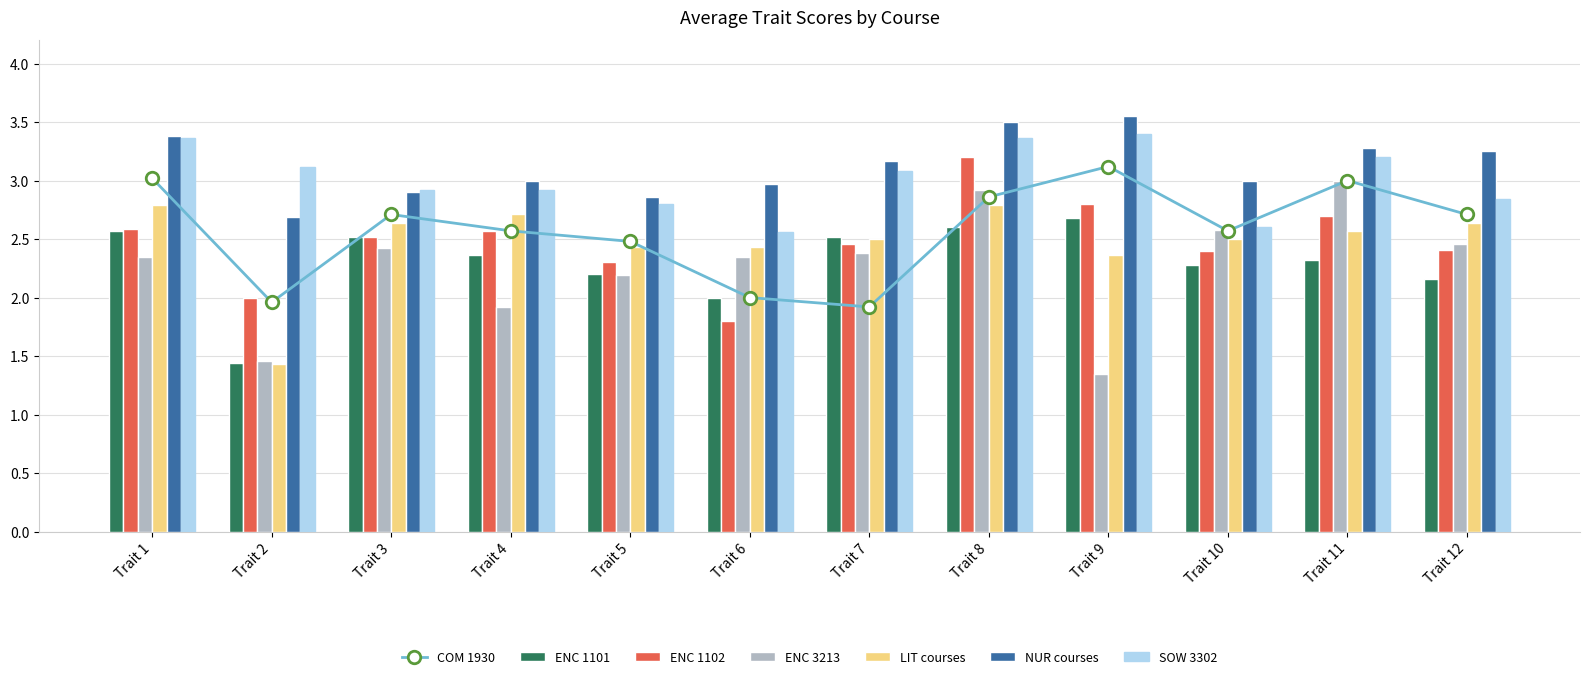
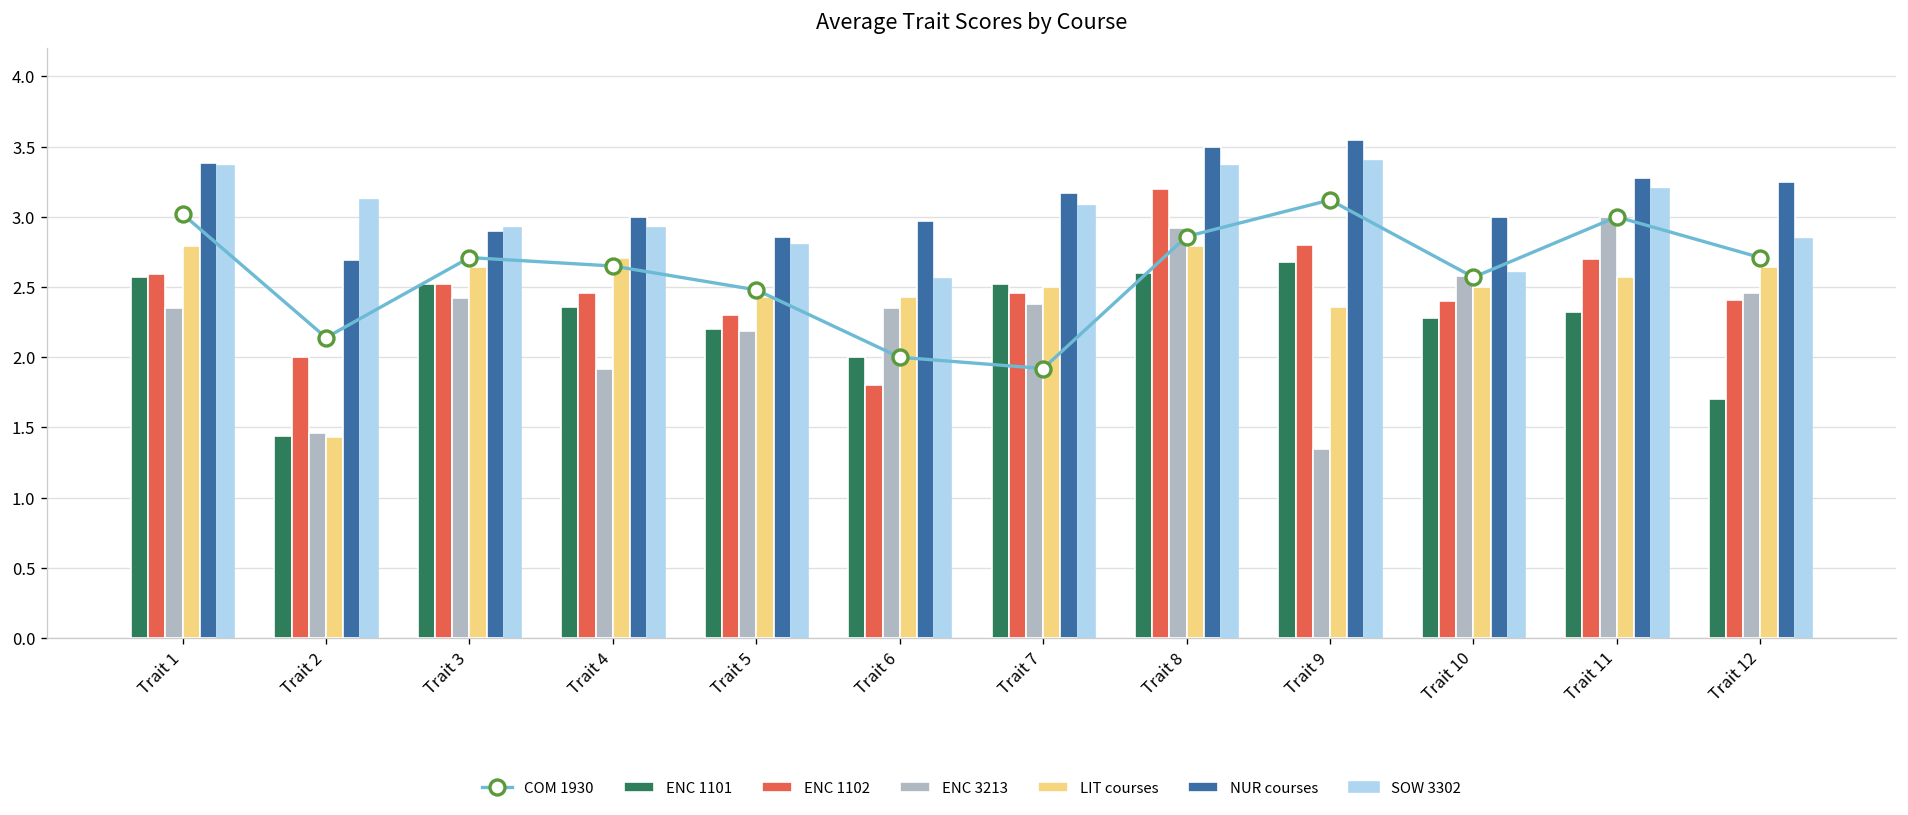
COM 1930, Trait 2: 1.96 -> 2.14
ENC 1102, Trait 4: 2.57 -> 2.46
COM 1930, Trait 4: 2.57 -> 2.65
ENC 1101, Trait 12: 2.16 -> 1.70
